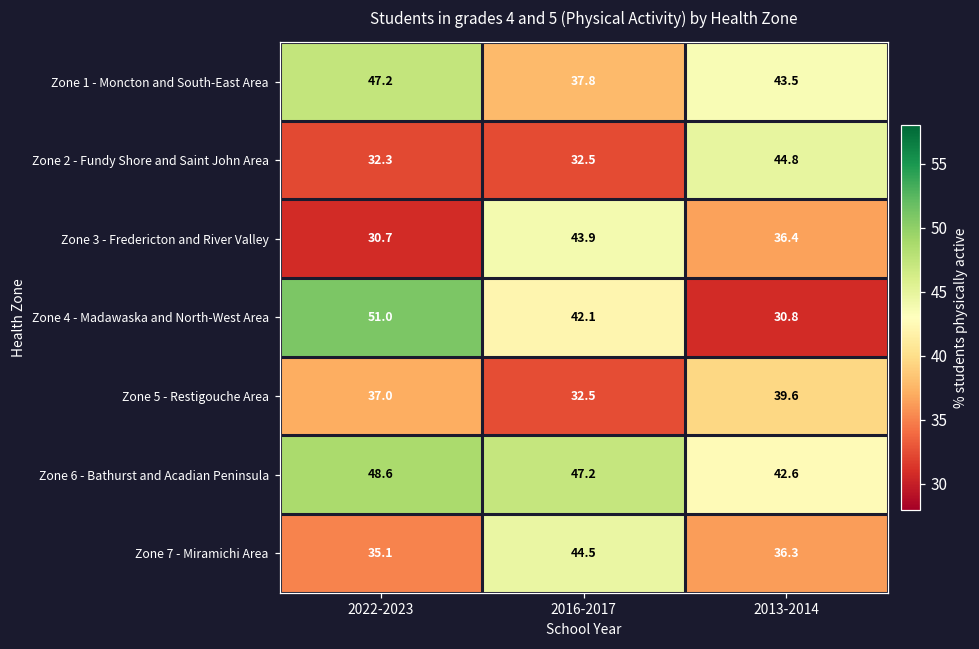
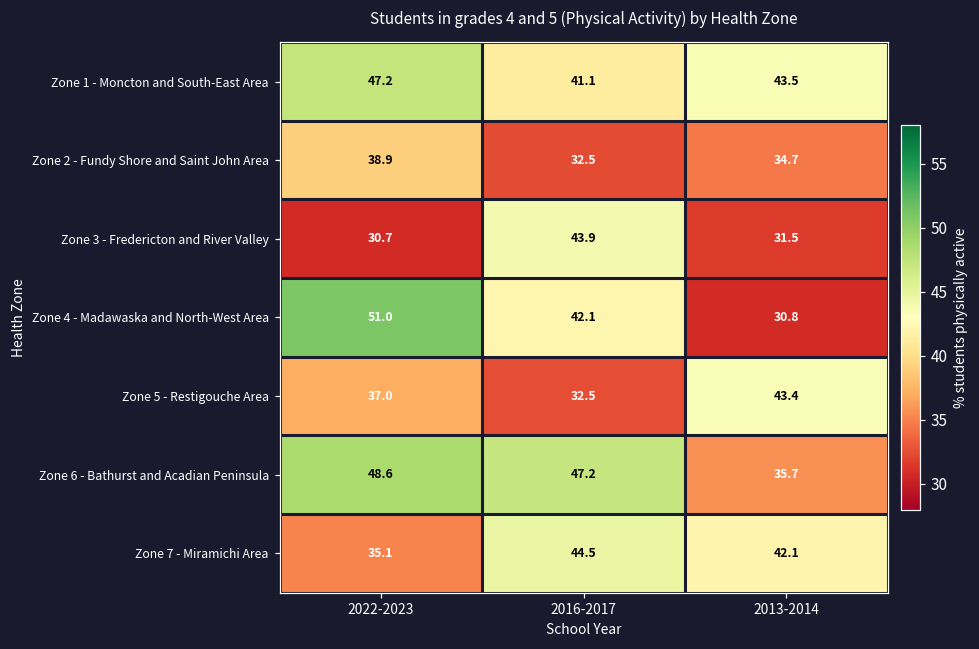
Zone 1 - Moncton and South-East Area, 2016-2017: 37.8 -> 41.1
Zone 2 - Fundy Shore and Saint John Area, 2022-2023: 32.3 -> 38.9
Zone 2 - Fundy Shore and Saint John Area, 2013-2014: 44.8 -> 34.7
Zone 3 - Fredericton and River Valley, 2013-2014: 36.4 -> 31.5
Zone 5 - Restigouche Area, 2013-2014: 39.6 -> 43.4
Zone 6 - Bathurst and Acadian Peninsula, 2013-2014: 42.6 -> 35.7
Zone 7 - Miramichi Area, 2013-2014: 36.3 -> 42.1
